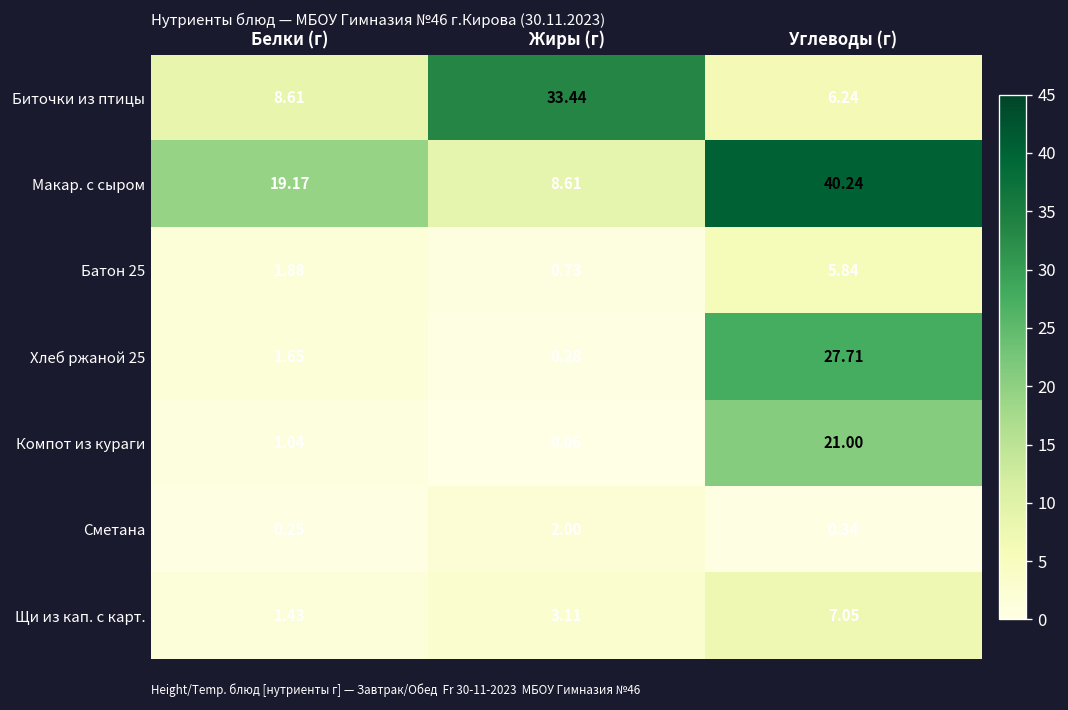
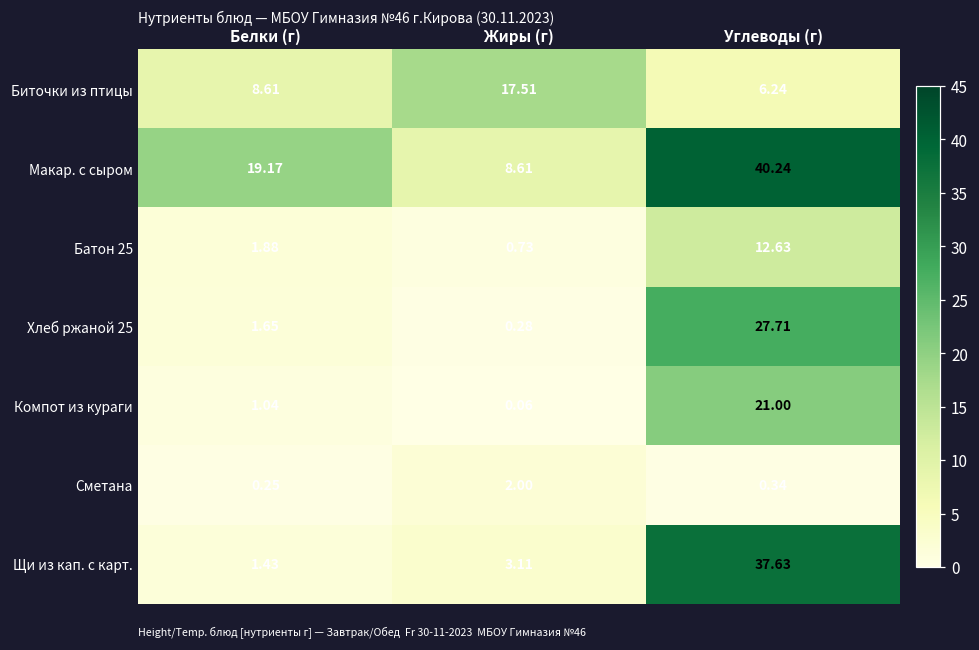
Биточки из птицы, Жиры (г): 33.44 -> 17.51
Батон 25, Углеводы (г): 5.84 -> 12.63
Щи из кап. с карт., Углеводы (г): 7.05 -> 37.63
